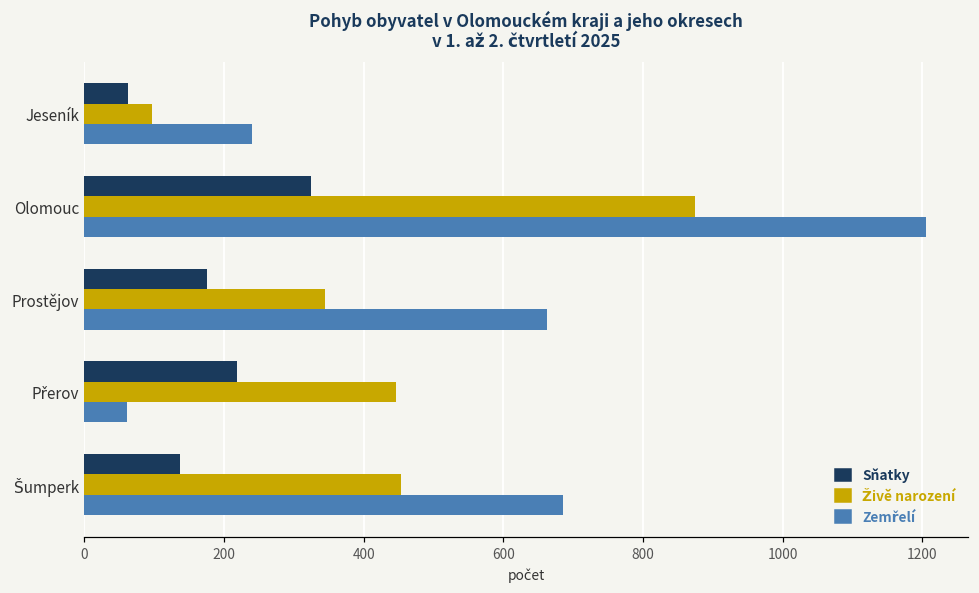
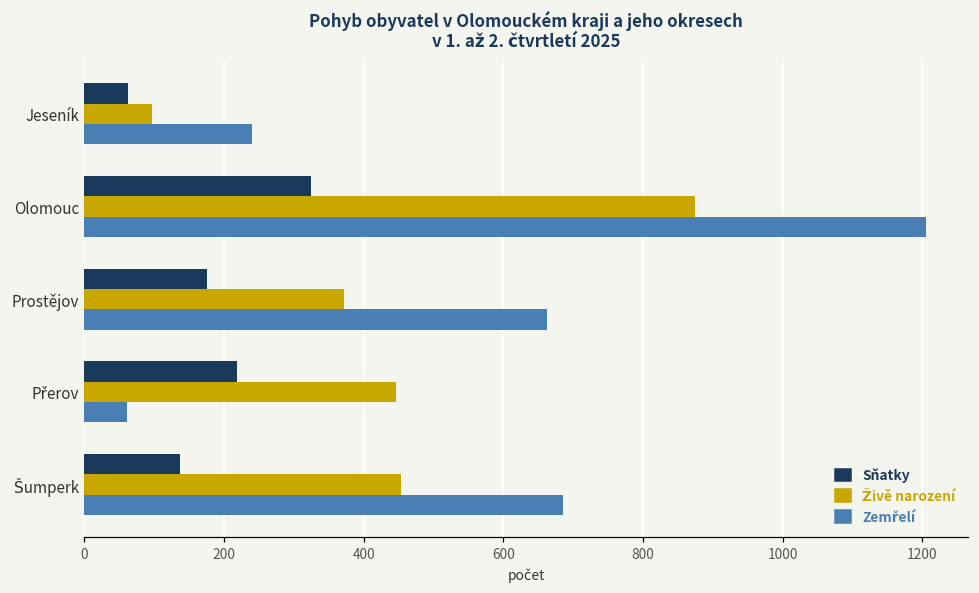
Živě narození, Prostějov: 350 -> 370
